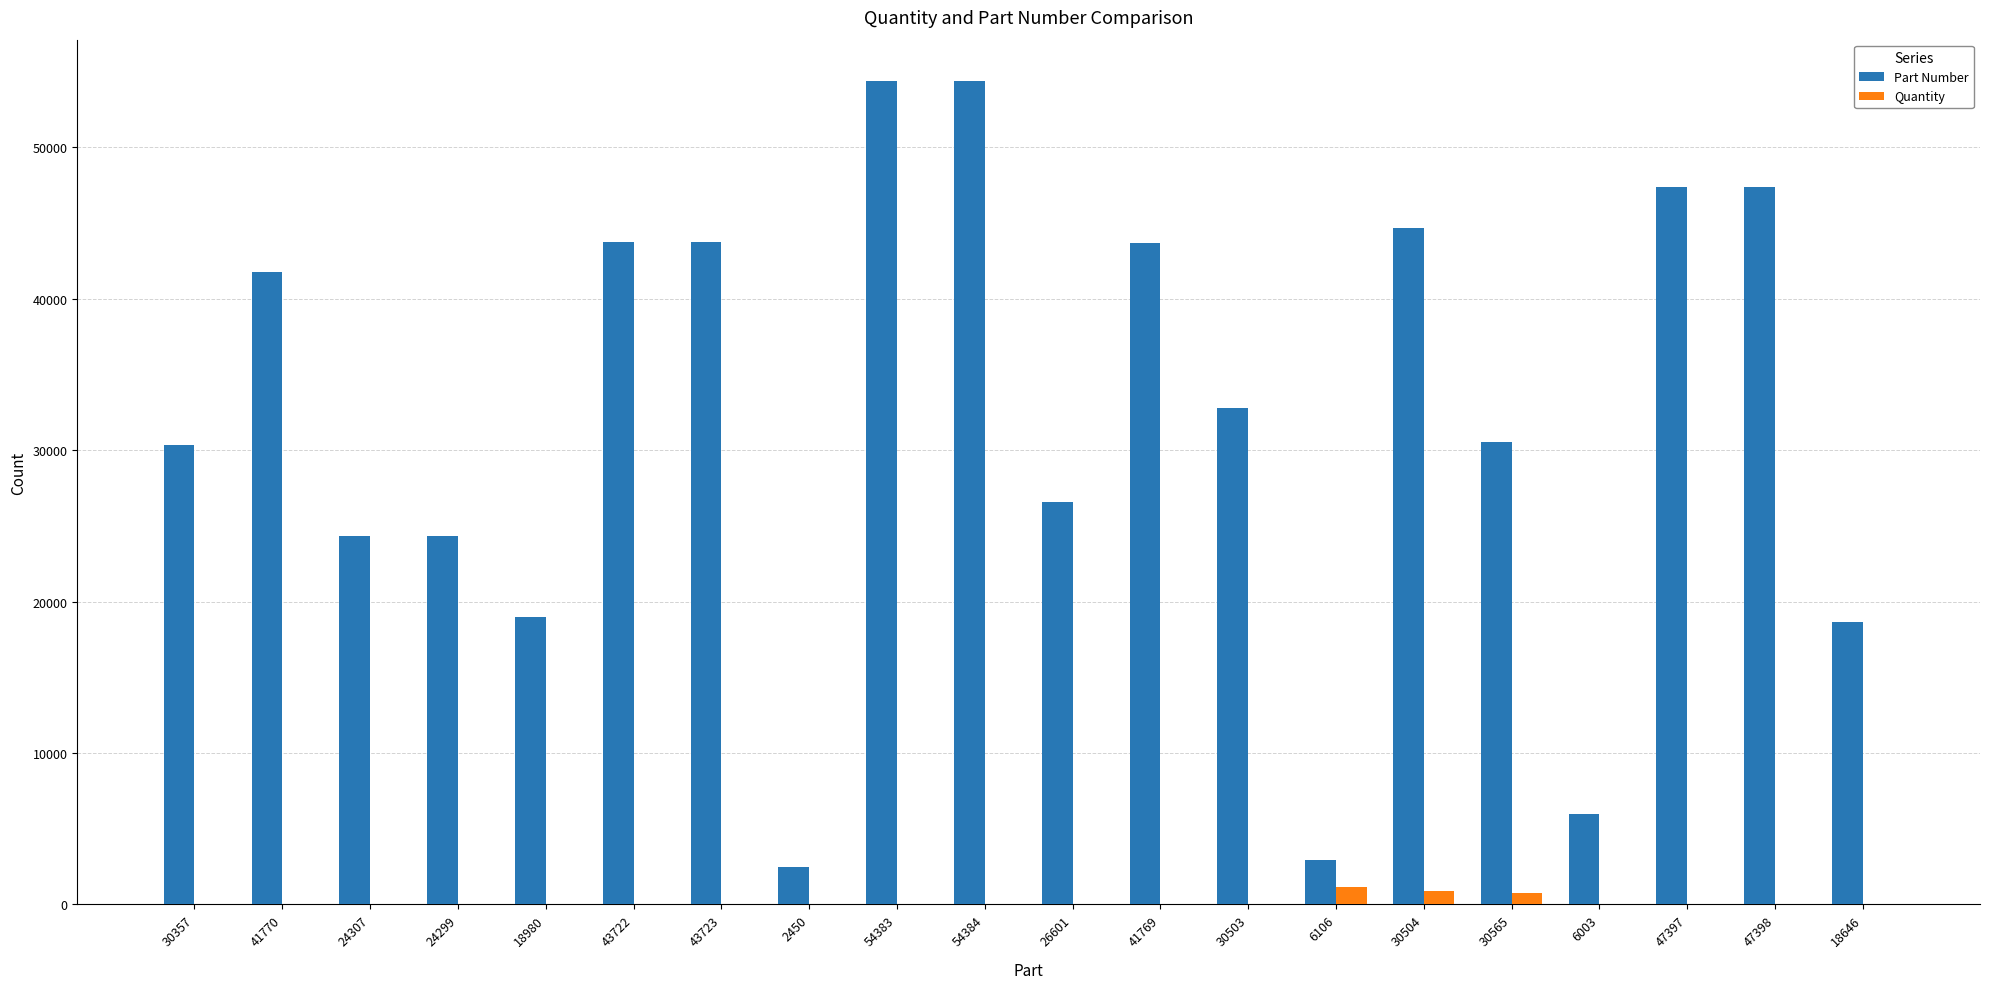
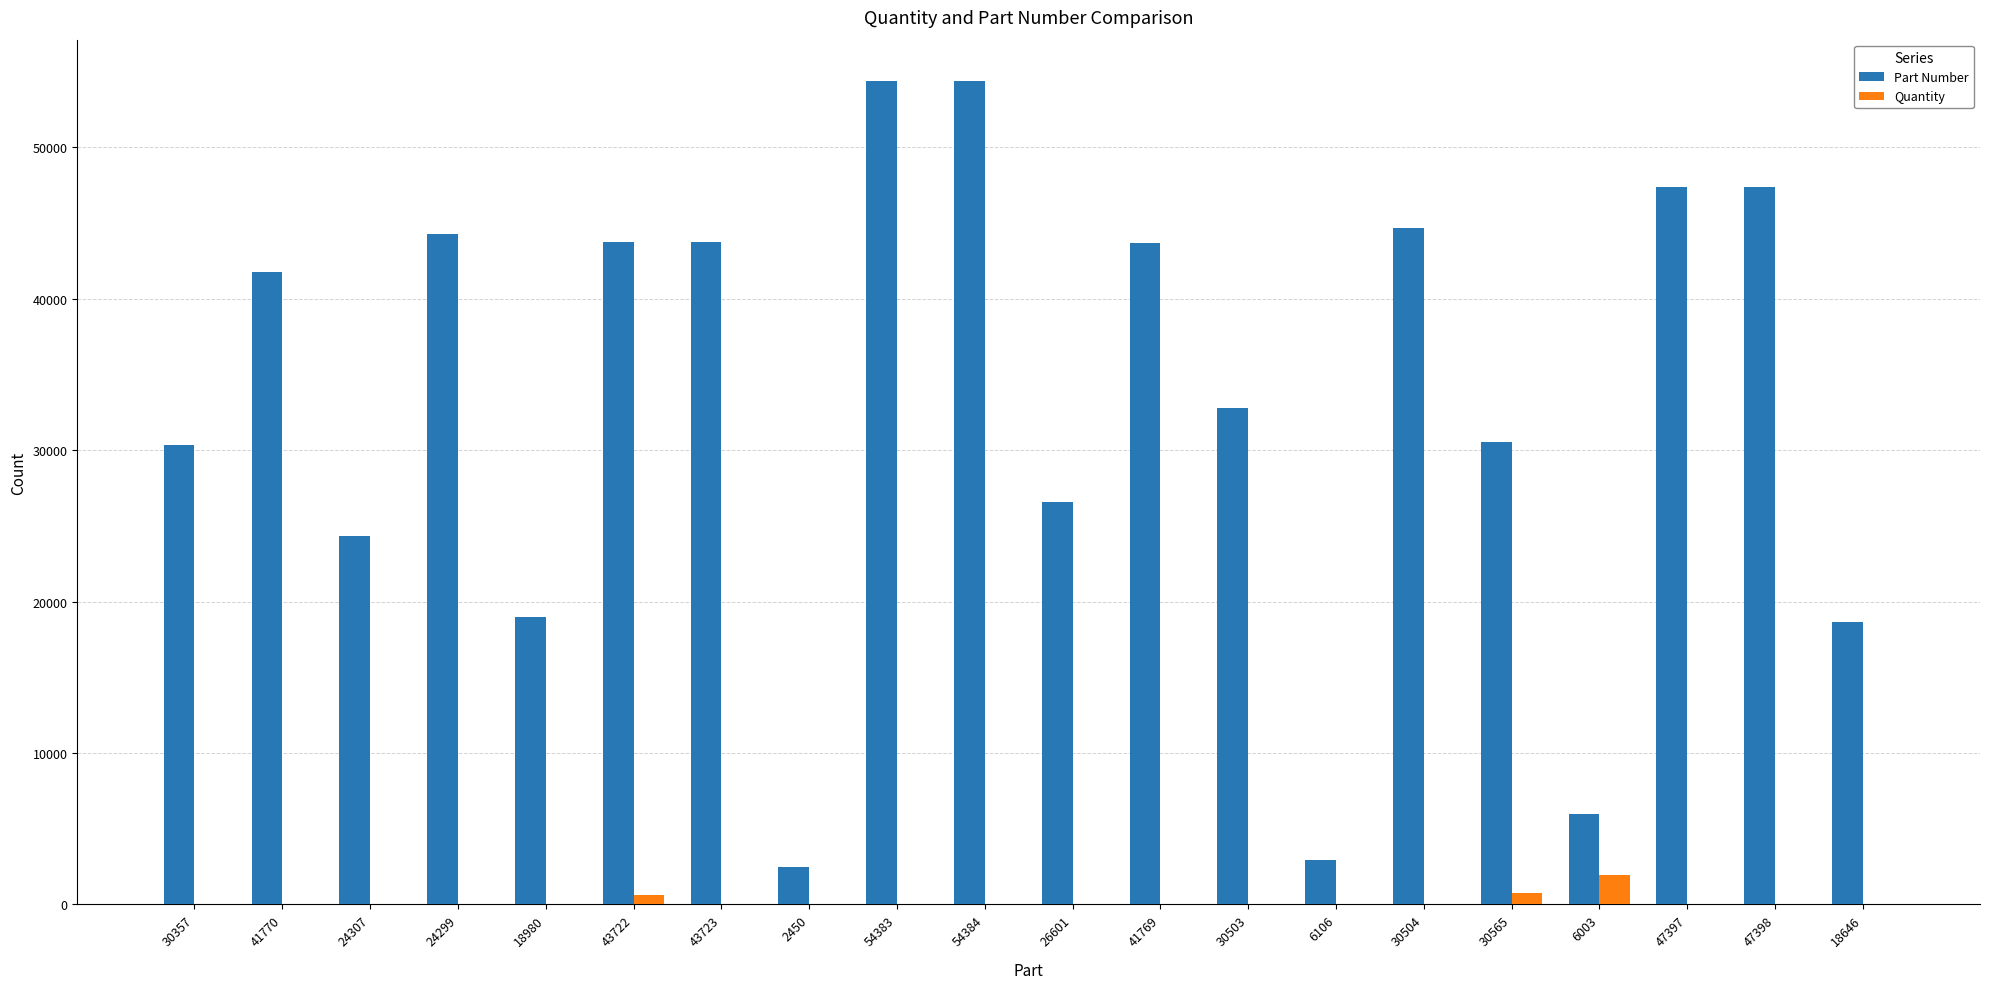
Part Number, 24299: 24300 -> 44300
Quantity, 43722: 0 -> 600
Quantity, 6106: 1100 -> 0
Quantity, 30504: 900 -> 0
Quantity, 6003: 0 -> 1900
